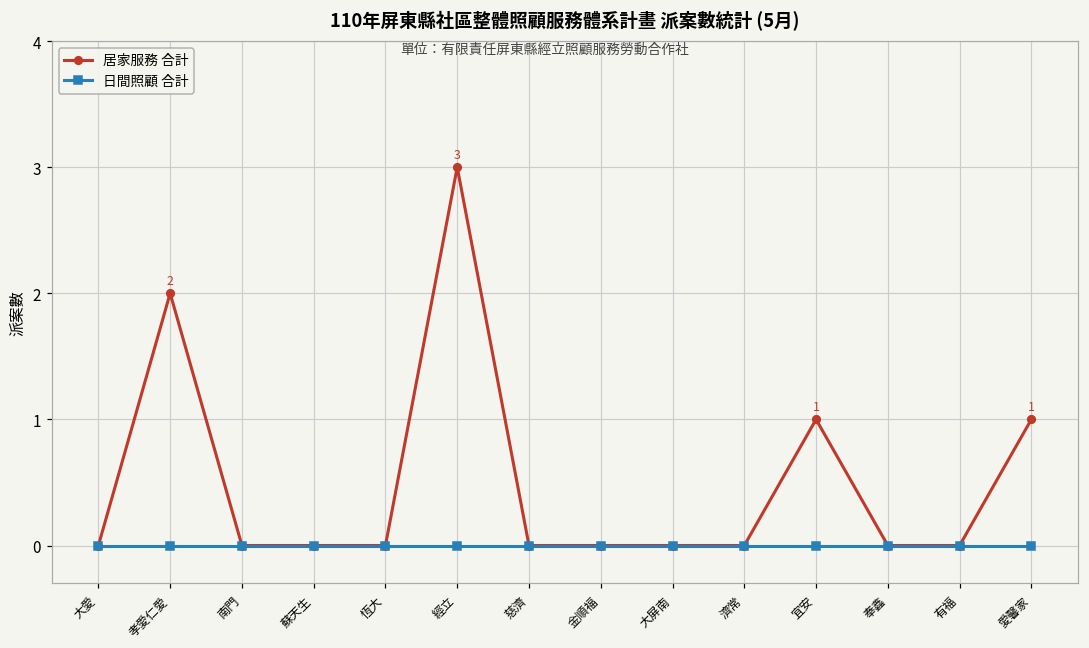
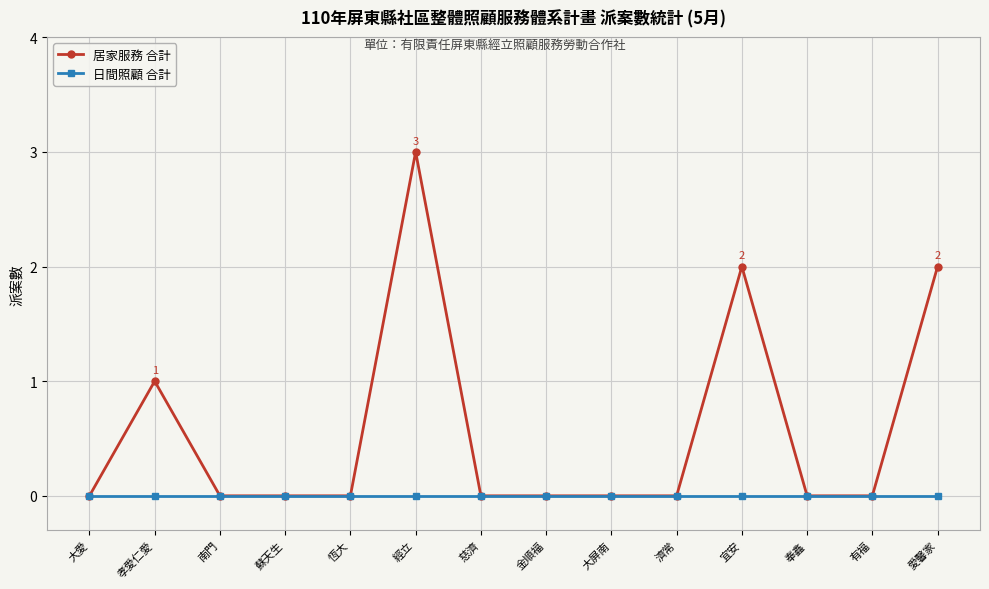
居家服務 合計, 孝愛仁愛: 2 -> 1
居家服務 合計, 宜安: 1 -> 2
居家服務 合計, 愛馨家: 1 -> 2
